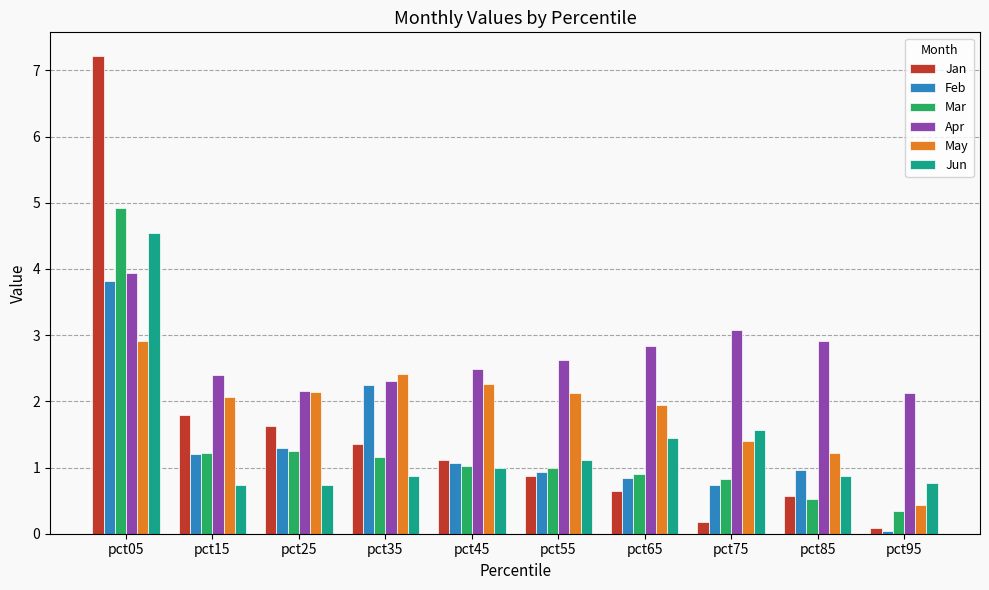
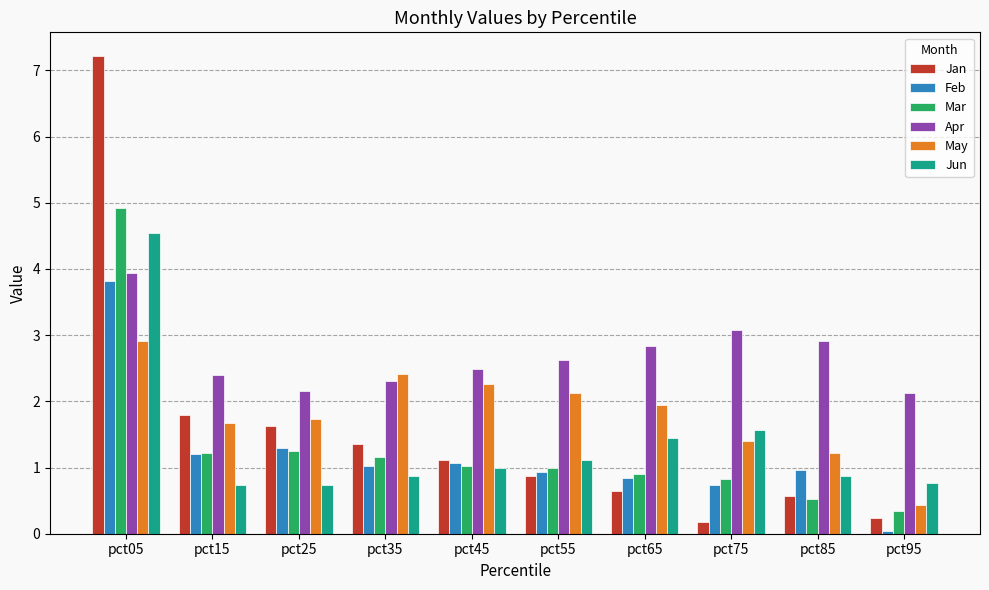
May, pct15: 2.1 -> 1.7
May, pct25: 2.1 -> 1.7
Feb, pct35: 2.2 -> 1.0
Jan, pct95: 0.1 -> 0.2
